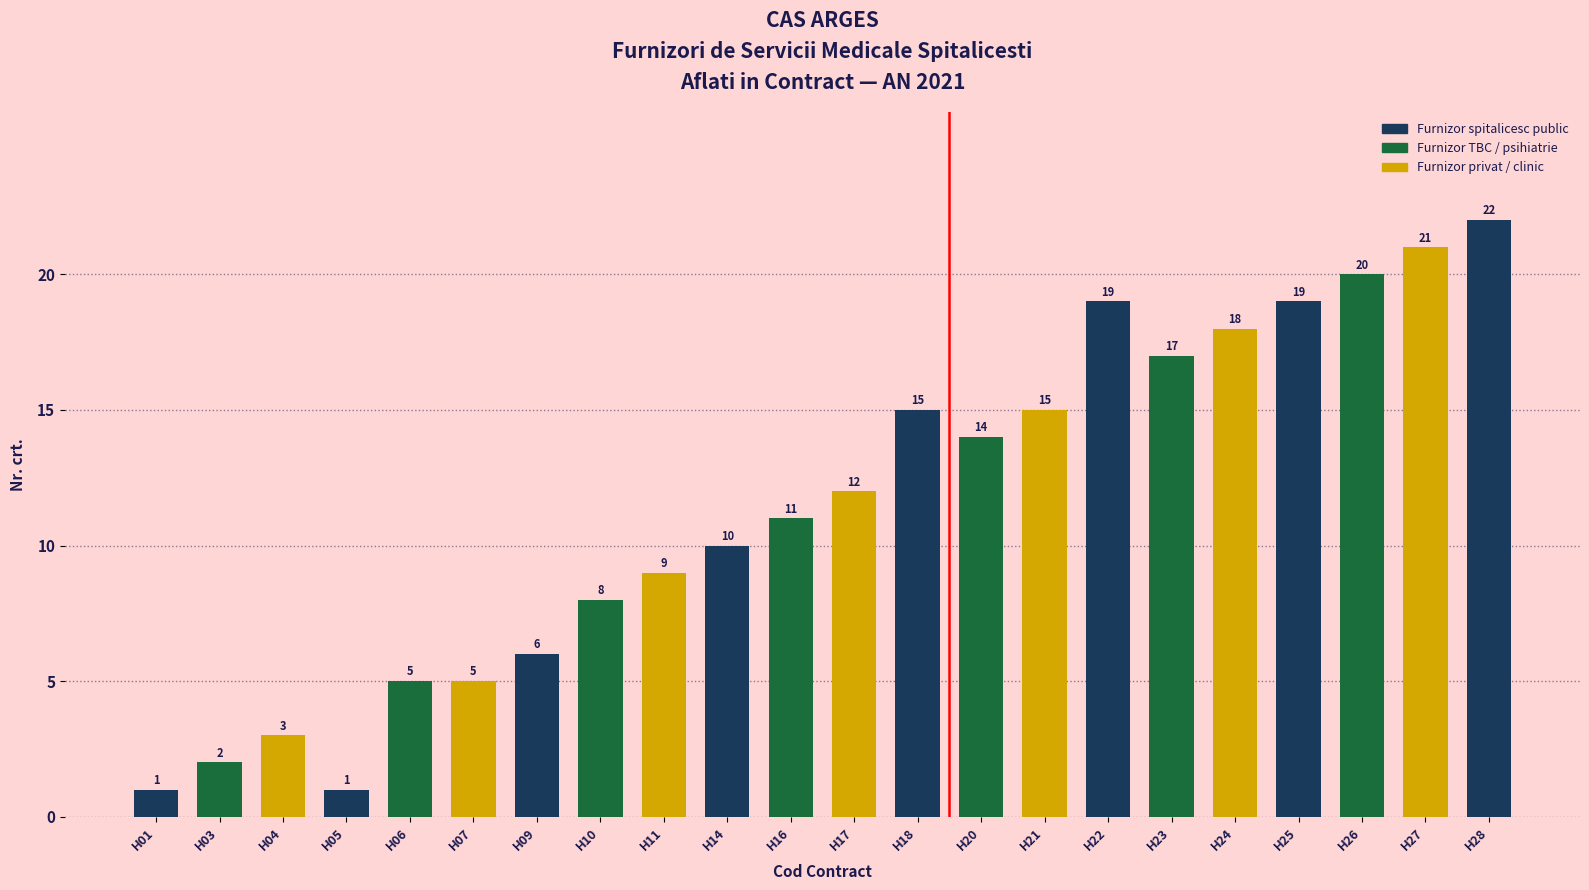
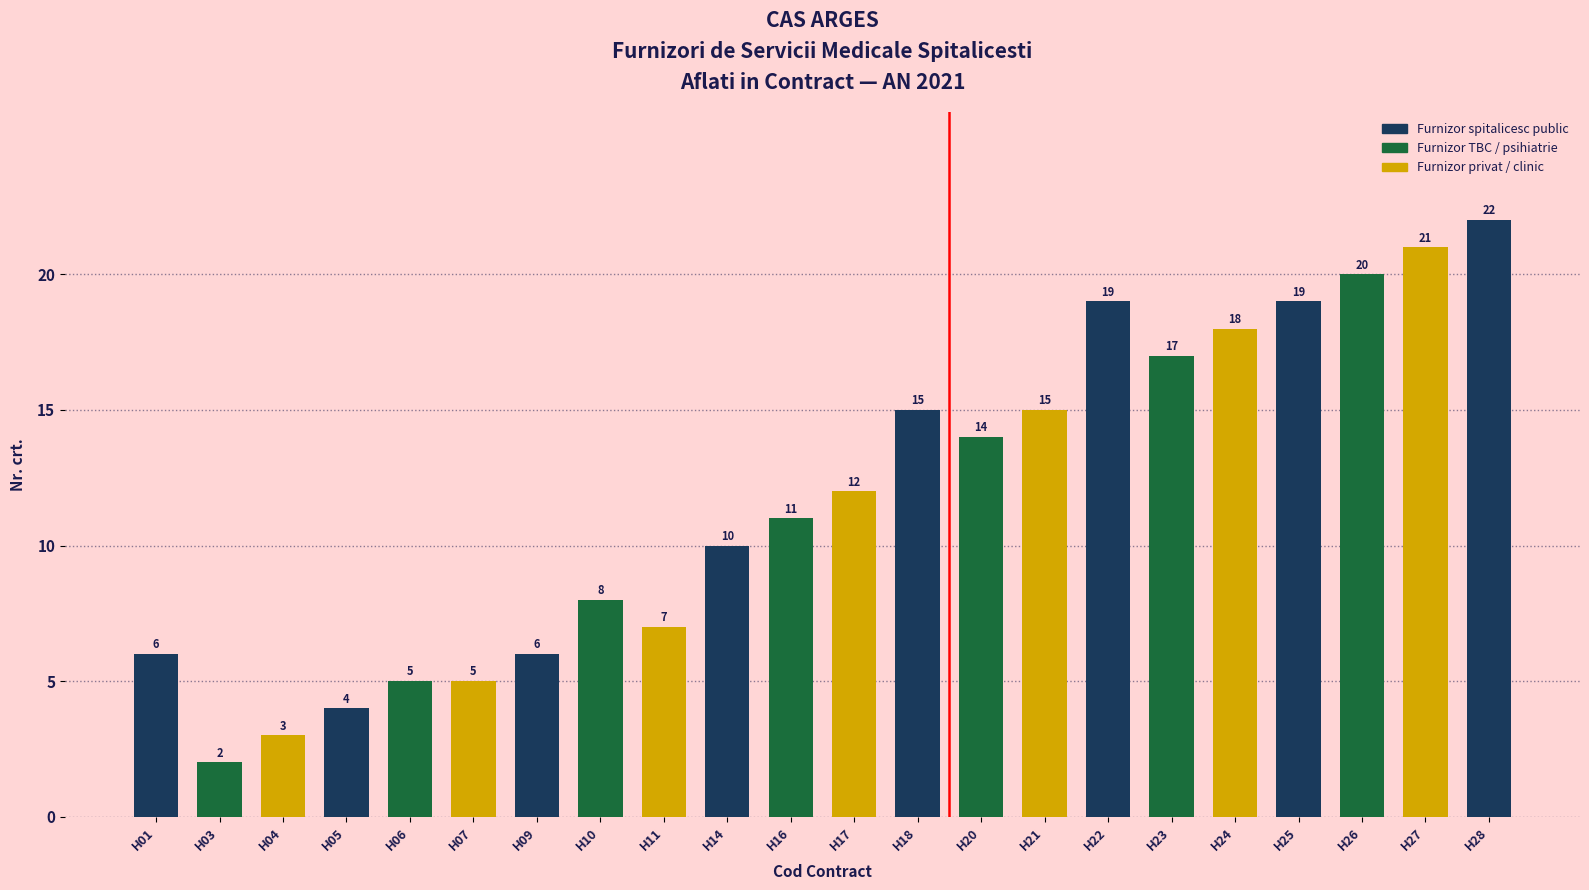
H01: 1 -> 6
H05: 1 -> 4
H11: 9 -> 7
